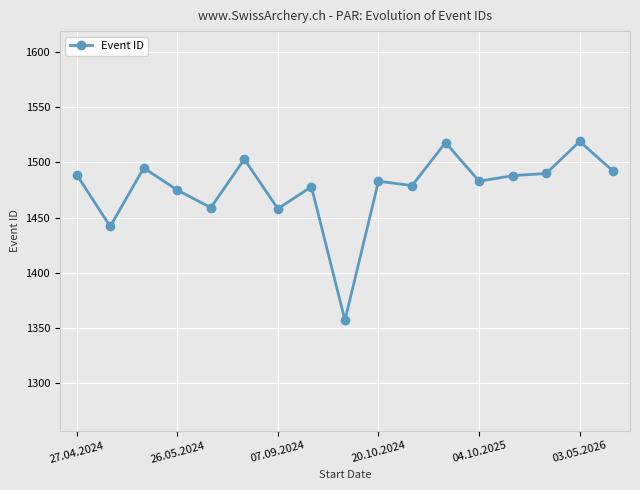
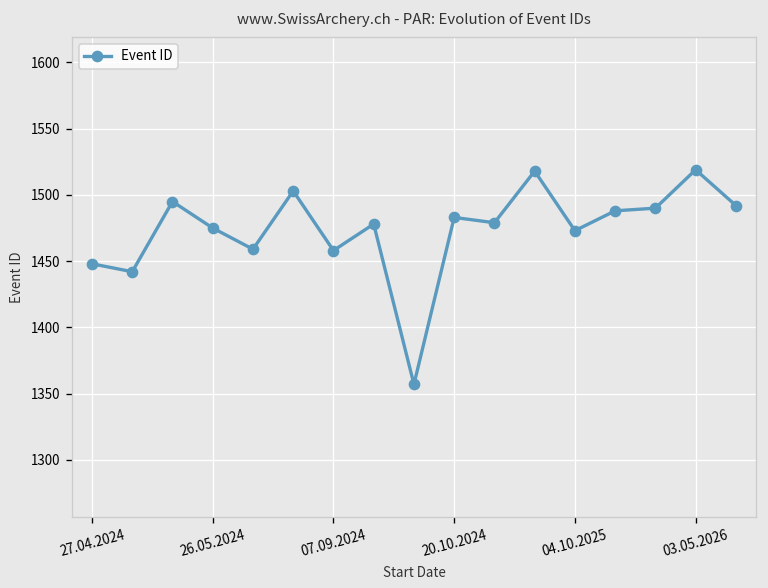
27.04.2024: 1489 -> 1448
04.10.2025: 1483 -> 1473
